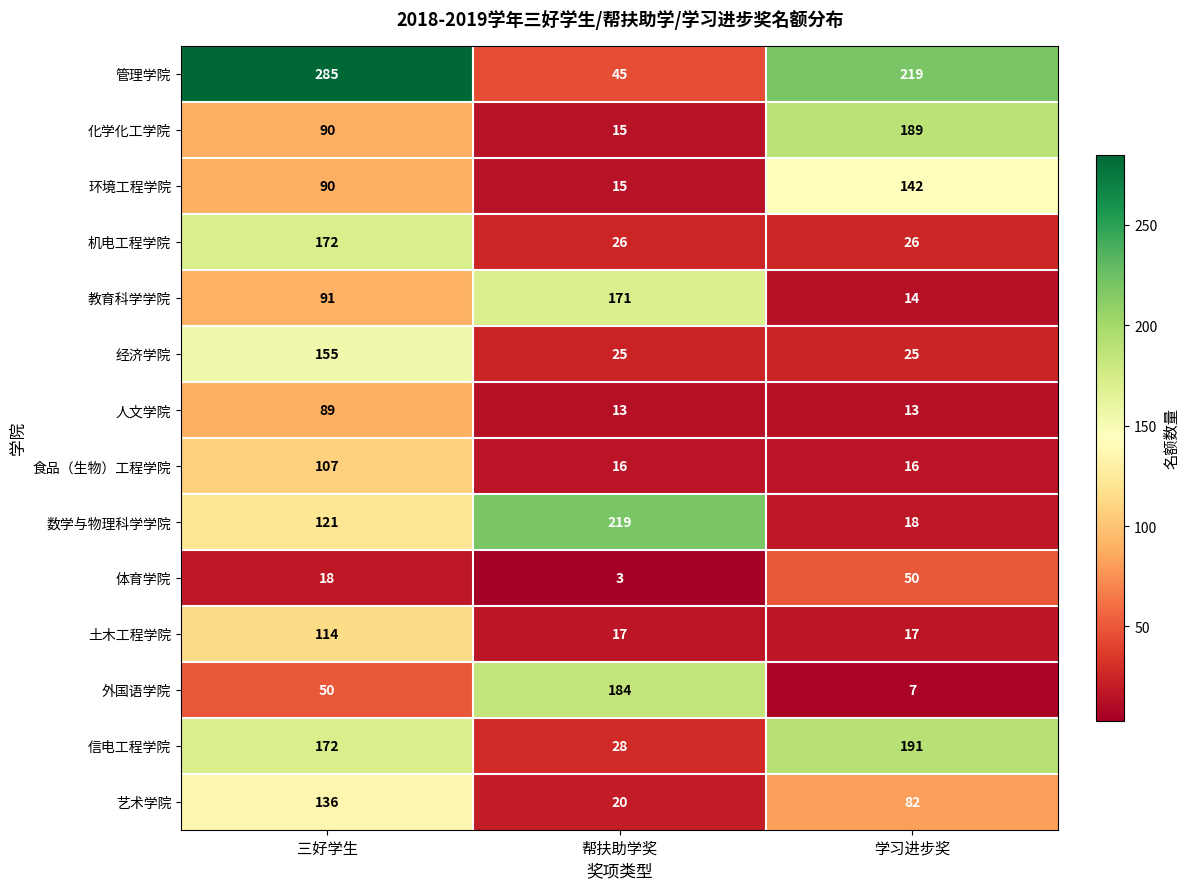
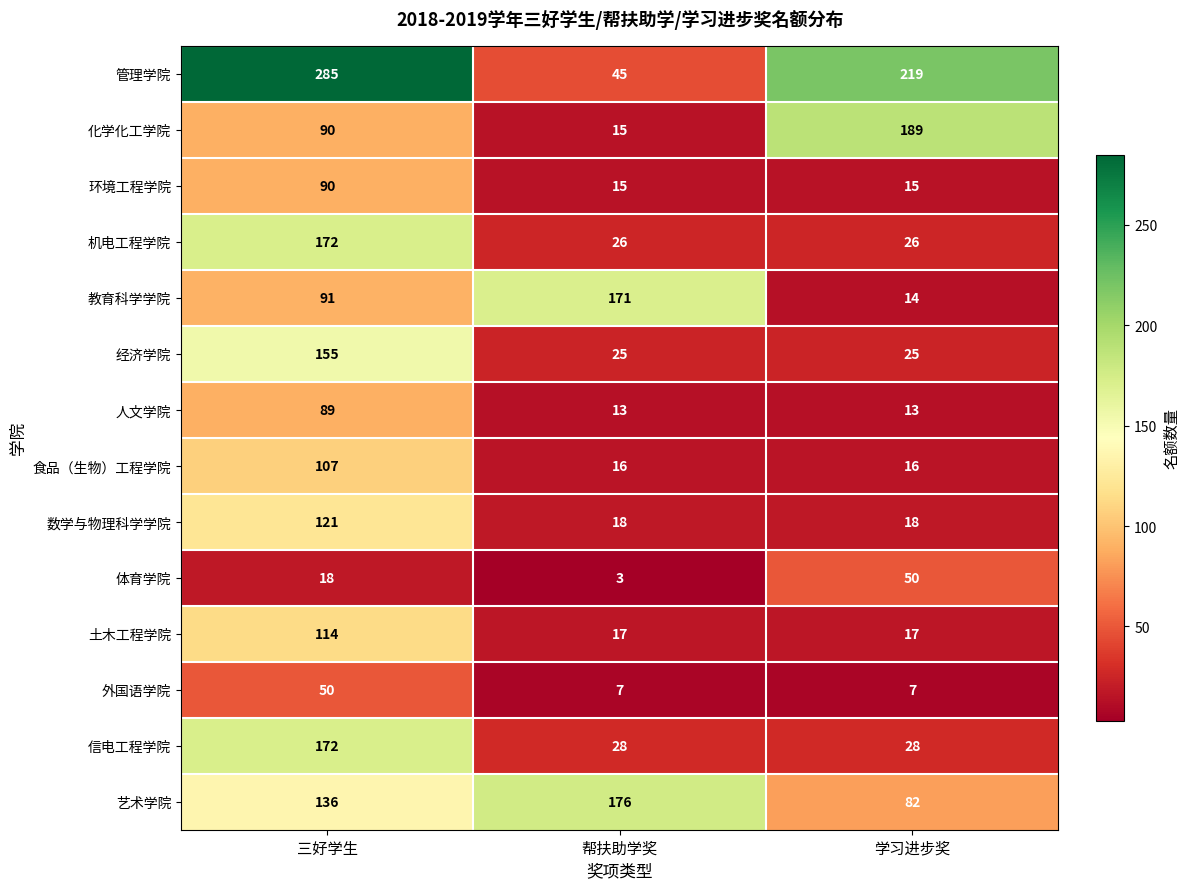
环境工程学院, 学习进步奖: 142 -> 15
数学与物理科学学院, 帮扶助学奖: 219 -> 18
外国语学院, 帮扶助学奖: 184 -> 7
信电工程学院, 学习进步奖: 191 -> 28
艺术学院, 帮扶助学奖: 20 -> 176
